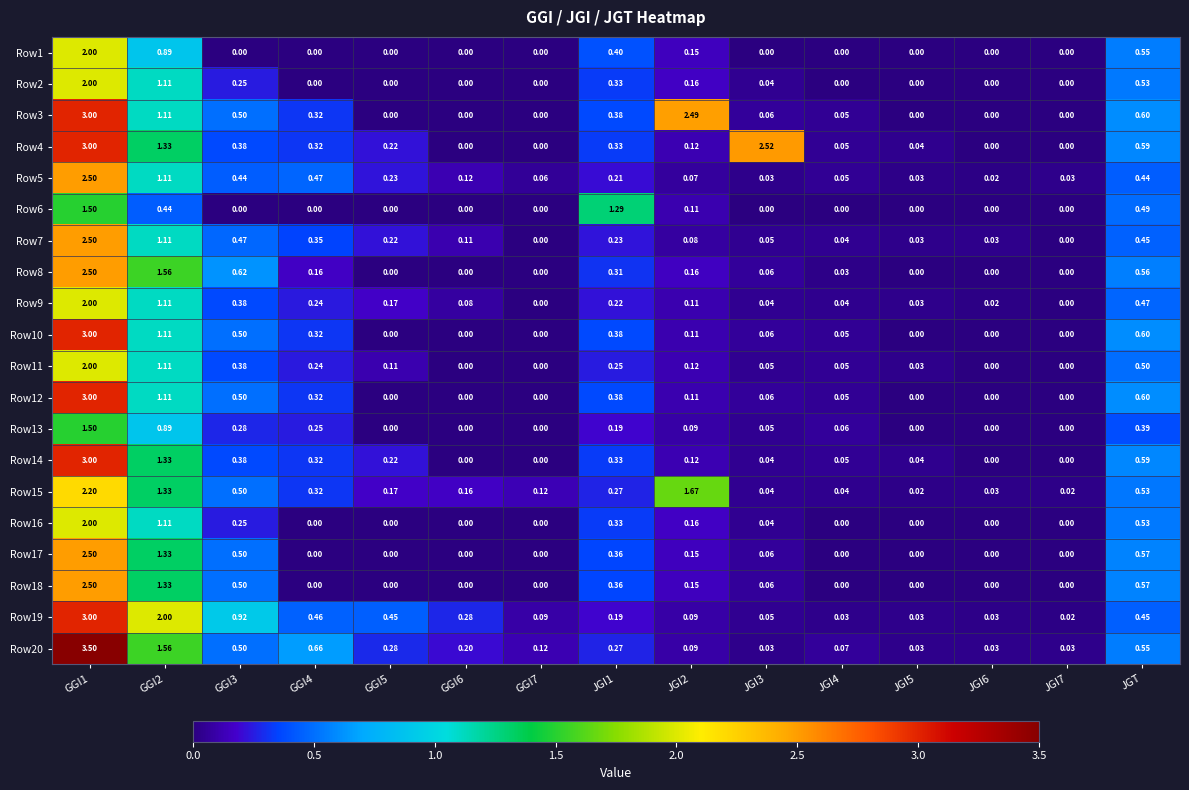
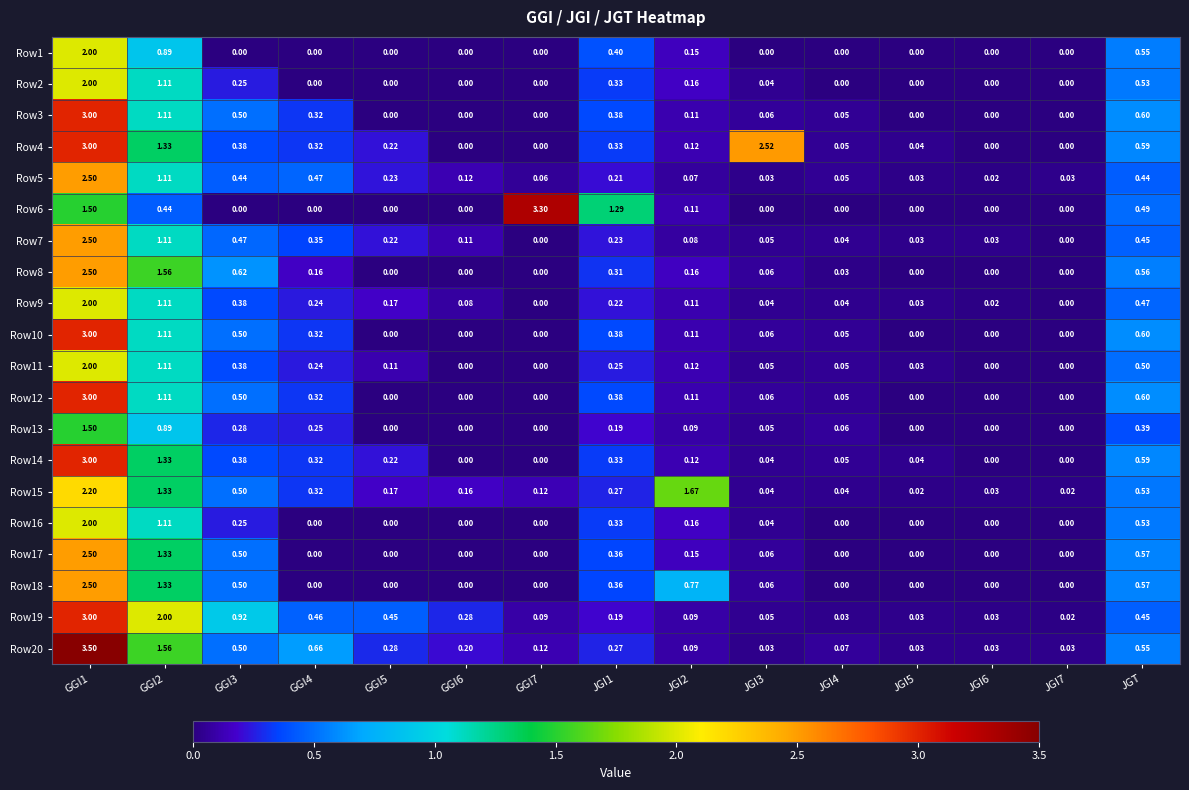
Row3, JGI2: 2.49 -> 0.11
Row6, GGI7: 0.00 -> 3.30
Row18, JGI2: 0.15 -> 0.77
